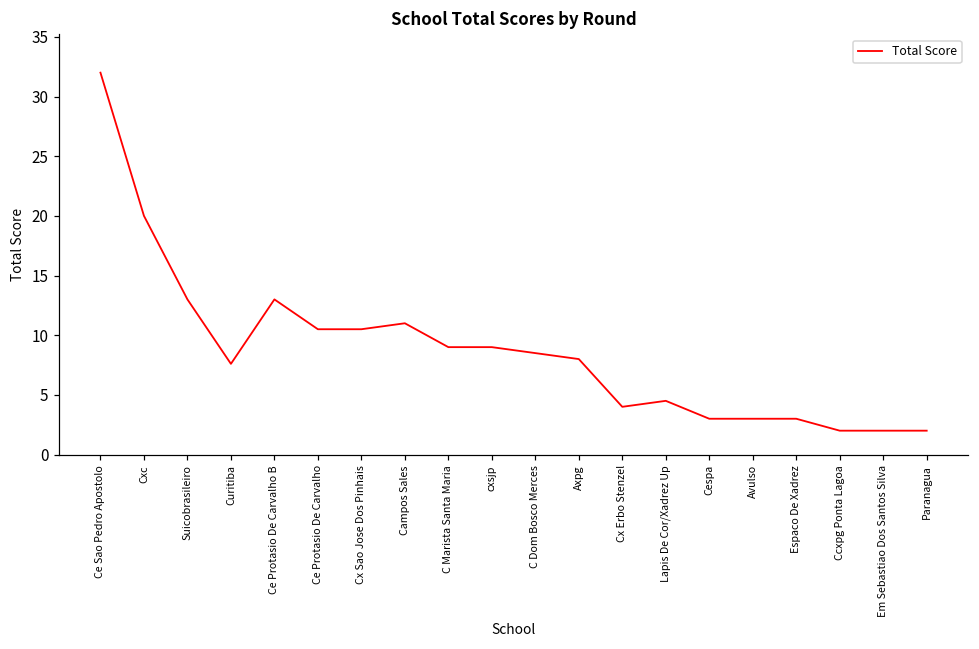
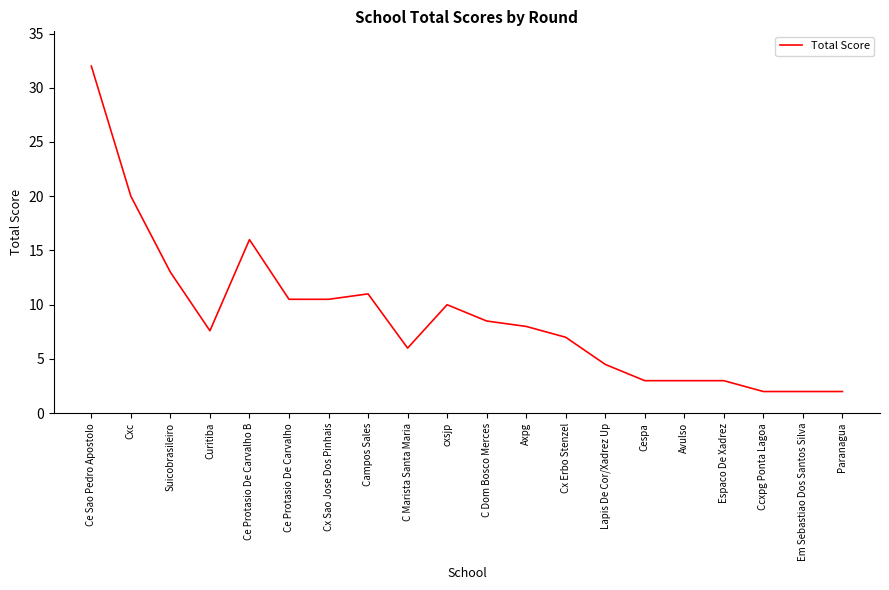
Ce Protasio De Carvalho B: 13 -> 16
C Marista Santa Maria: 9 -> 6
cxsjp: 9 -> 10
Cx Erbo Stenzel: 4 -> 7
